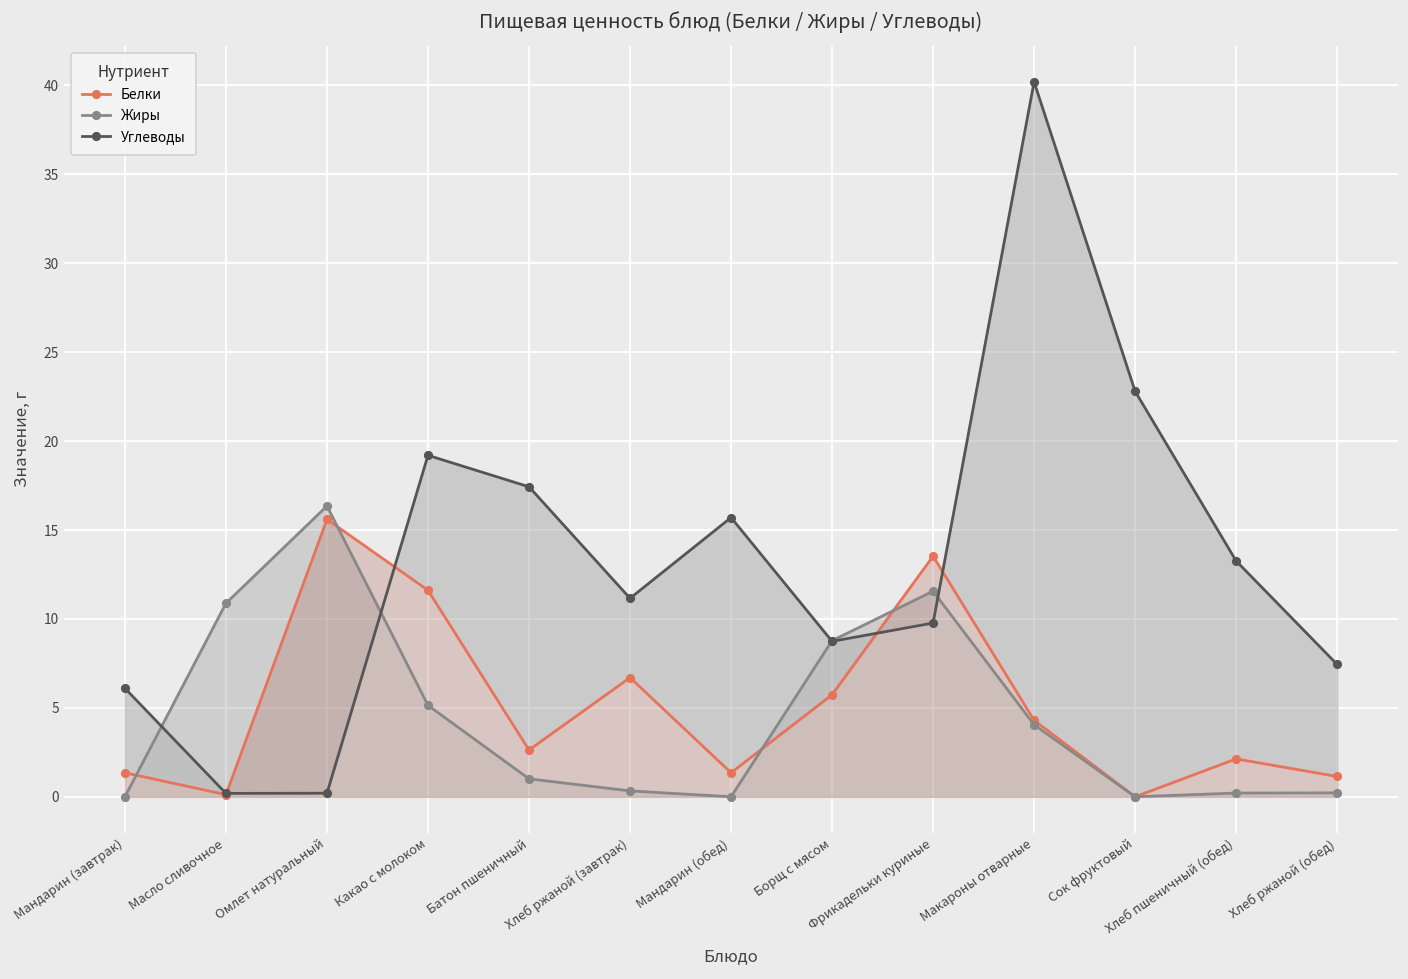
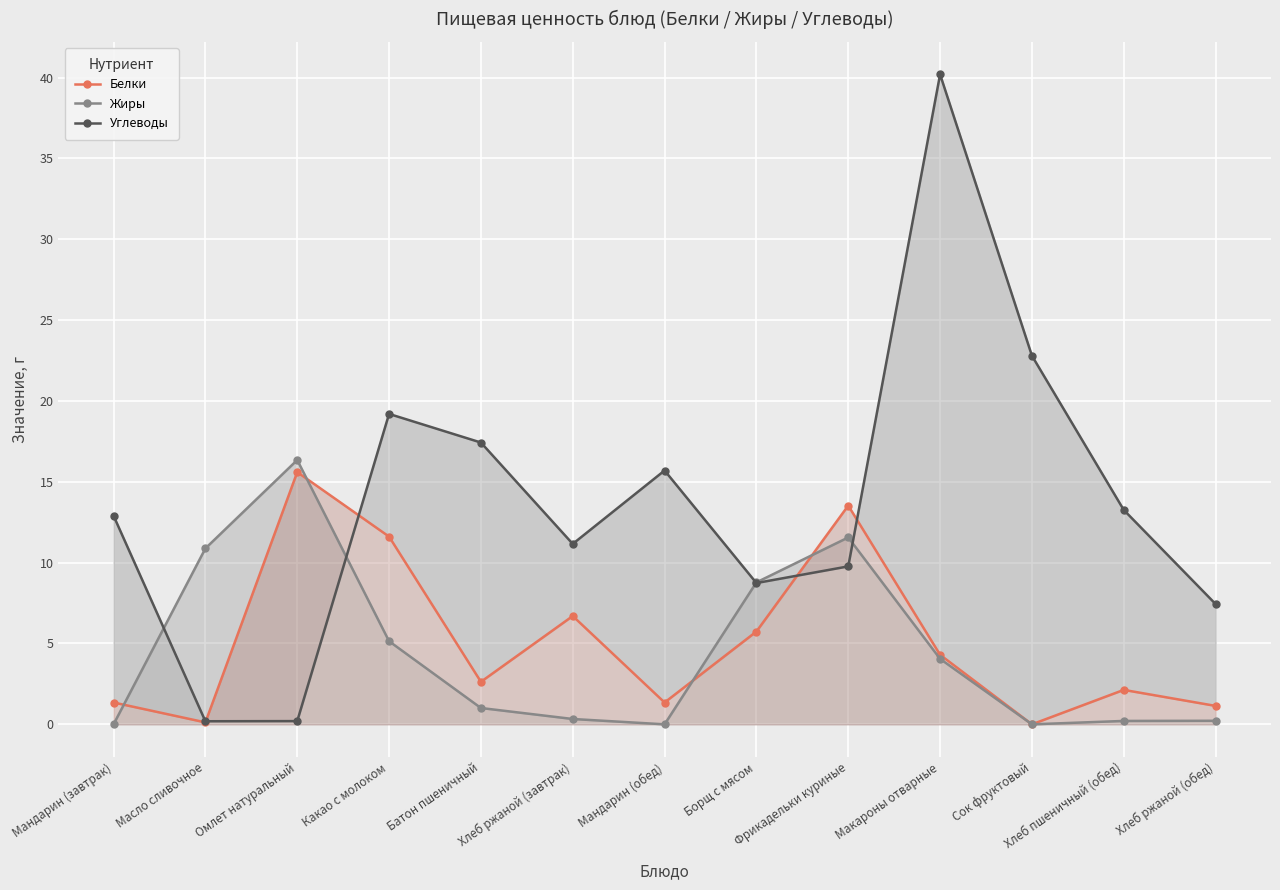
Углеводы, Мандарин (завтрак): 6.1 -> 12.9
